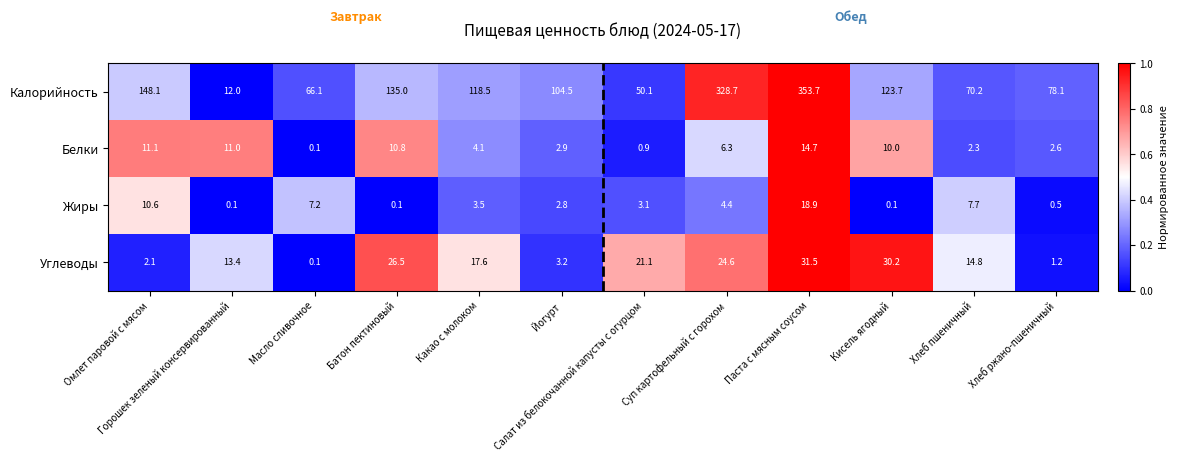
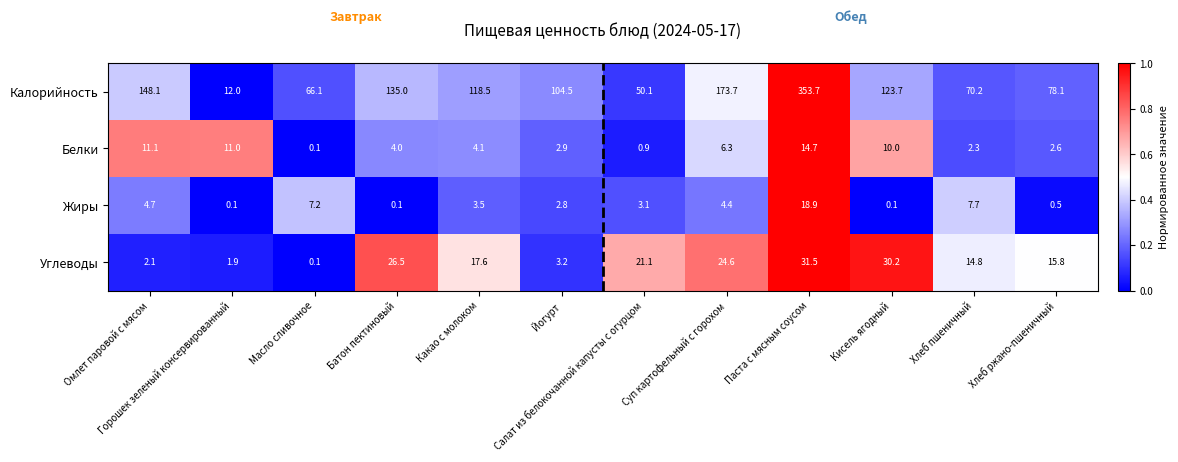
Калорийность, Суп картофельный с горохом: 328.7 -> 173.7
Белки, Батон пектиновый: 10.8 -> 4.0
Жиры, Омлет паровой с мясом: 10.6 -> 4.7
Углеводы, Горошек зеленый консервированный: 13.4 -> 1.9
Углеводы, Хлеб ржано-пшеничный: 1.2 -> 15.8
